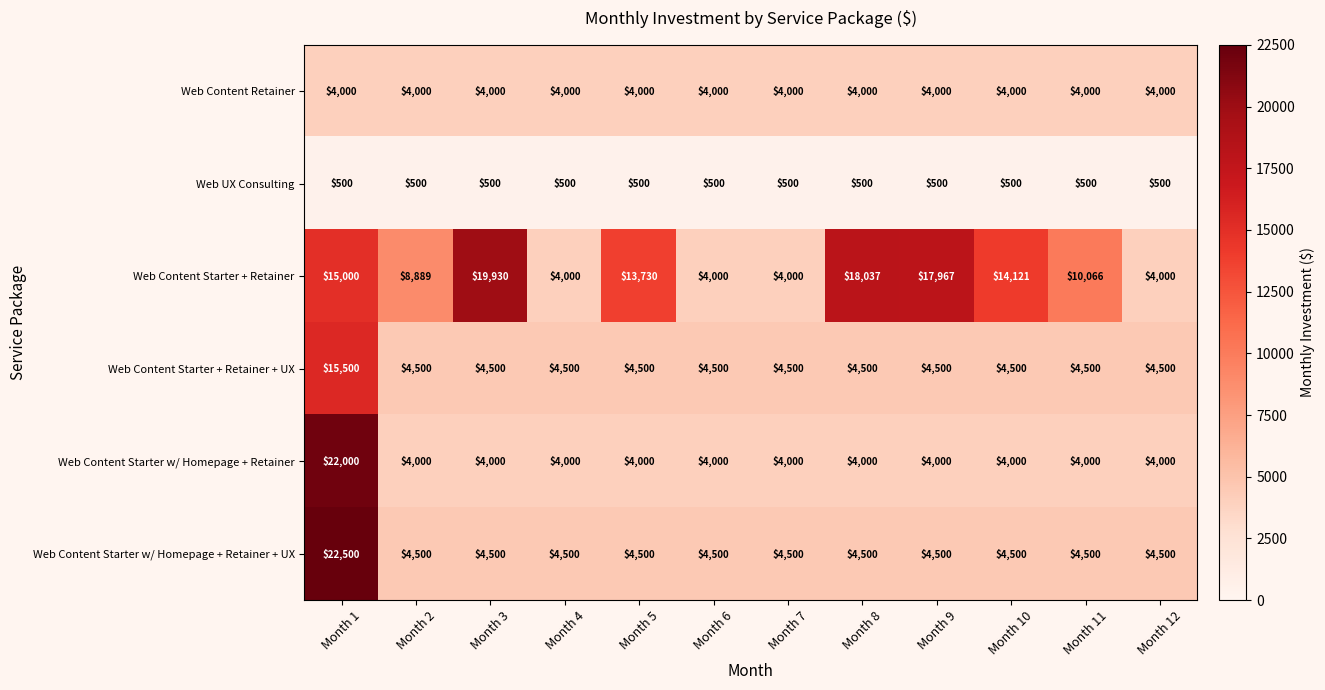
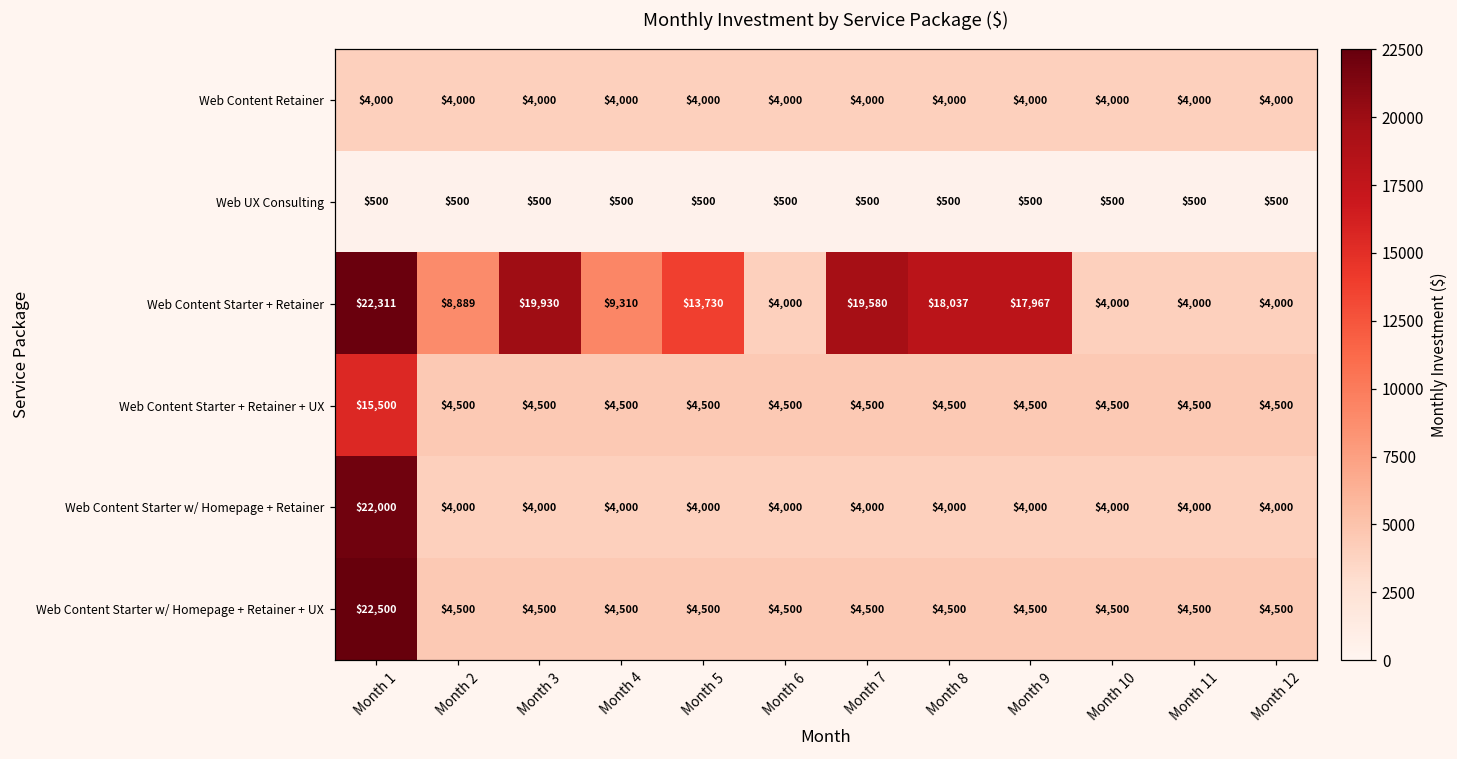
Web Content Starter + Retainer, Month 1: $15,000 -> $22,311
Web Content Starter + Retainer, Month 4: $4,000 -> $9,310
Web Content Starter + Retainer, Month 7: $4,000 -> $19,580
Web Content Starter + Retainer, Month 10: $14,121 -> $4,000
Web Content Starter + Retainer, Month 11: $10,066 -> $4,000
